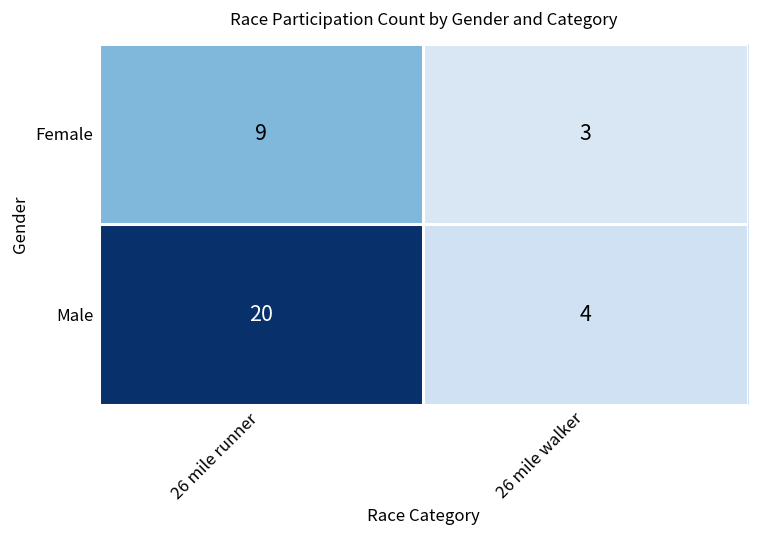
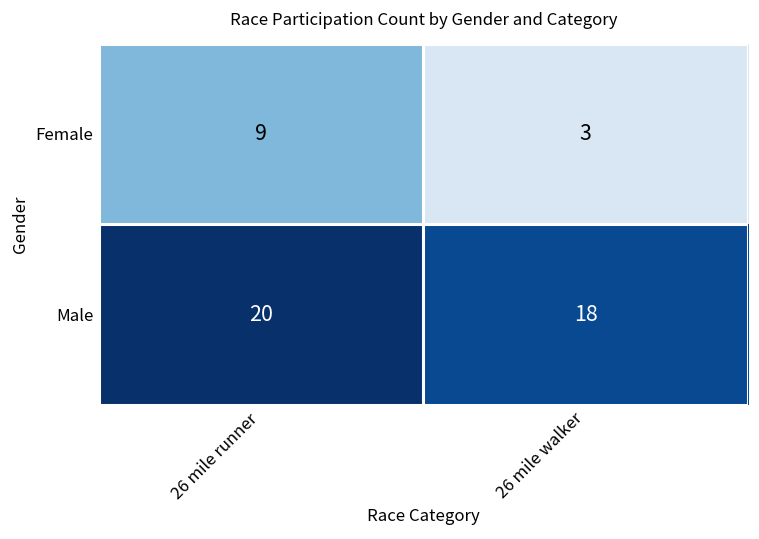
Male, 26 mile walker: 4 -> 18
